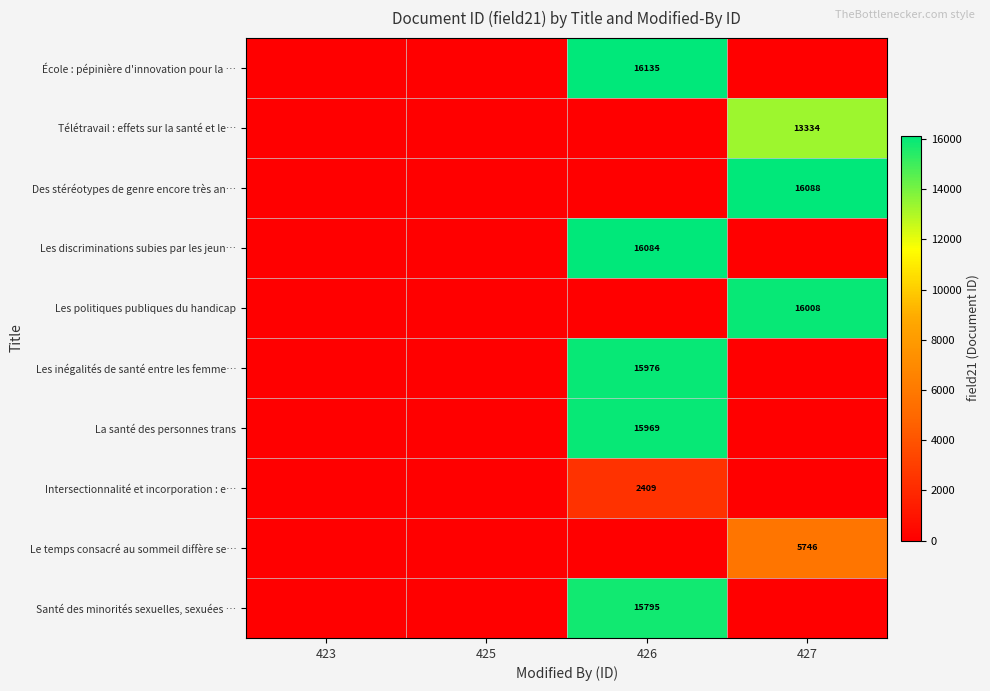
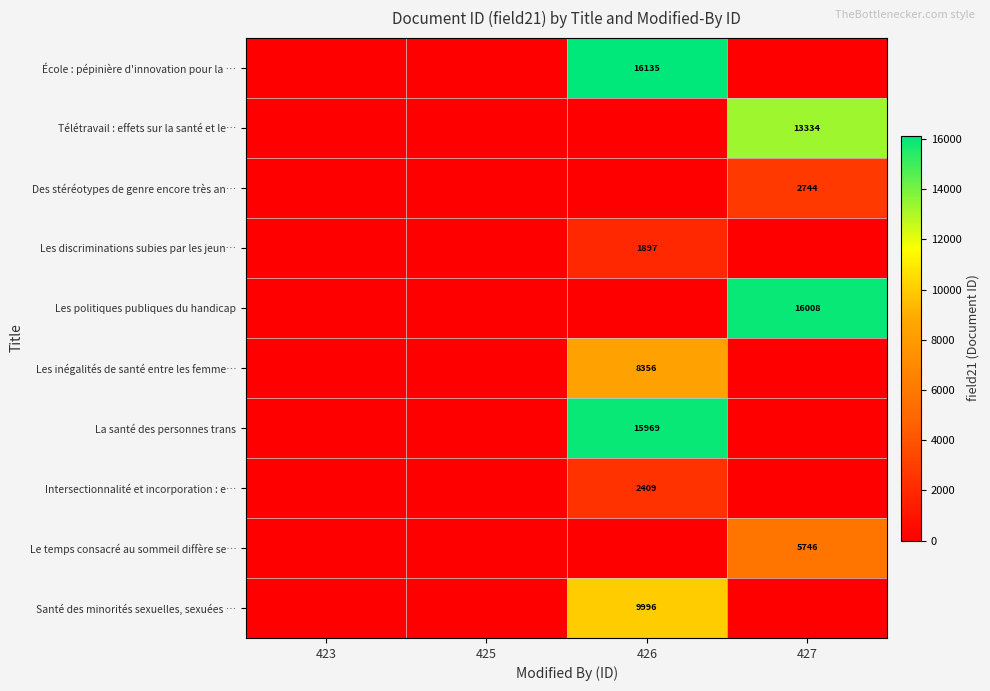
Des stéréotypes de genre encore très an…, 427: 16088 -> 2744
Les discriminations subies par les jeun…, 426: 16084 -> 1897
Les inégalités de santé entre les femme…, 426: 15976 -> 8356
Santé des minorités sexuelles, sexuées …, 426: 15795 -> 9996
